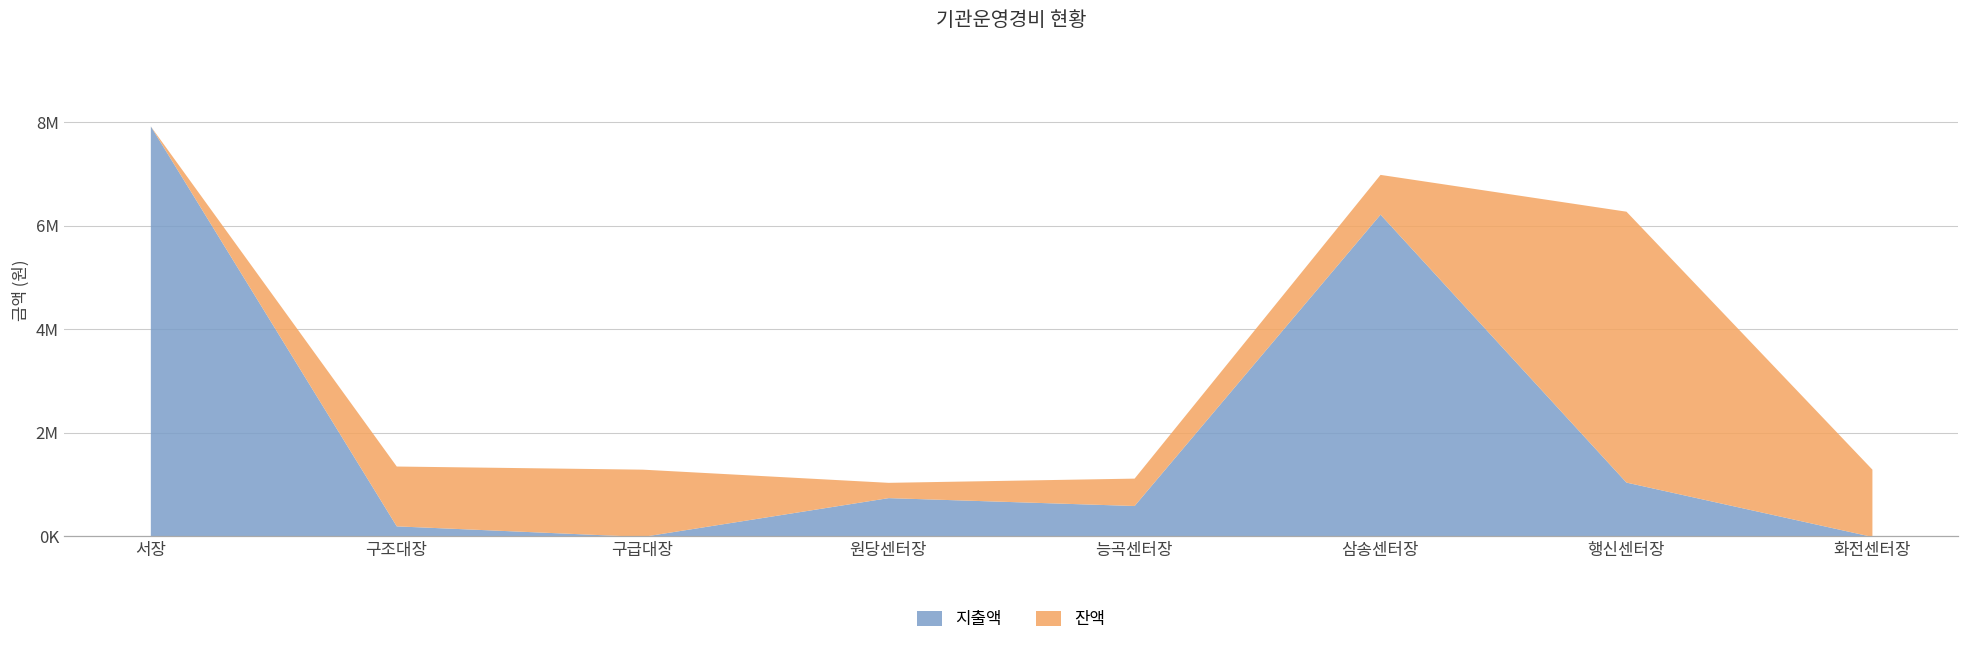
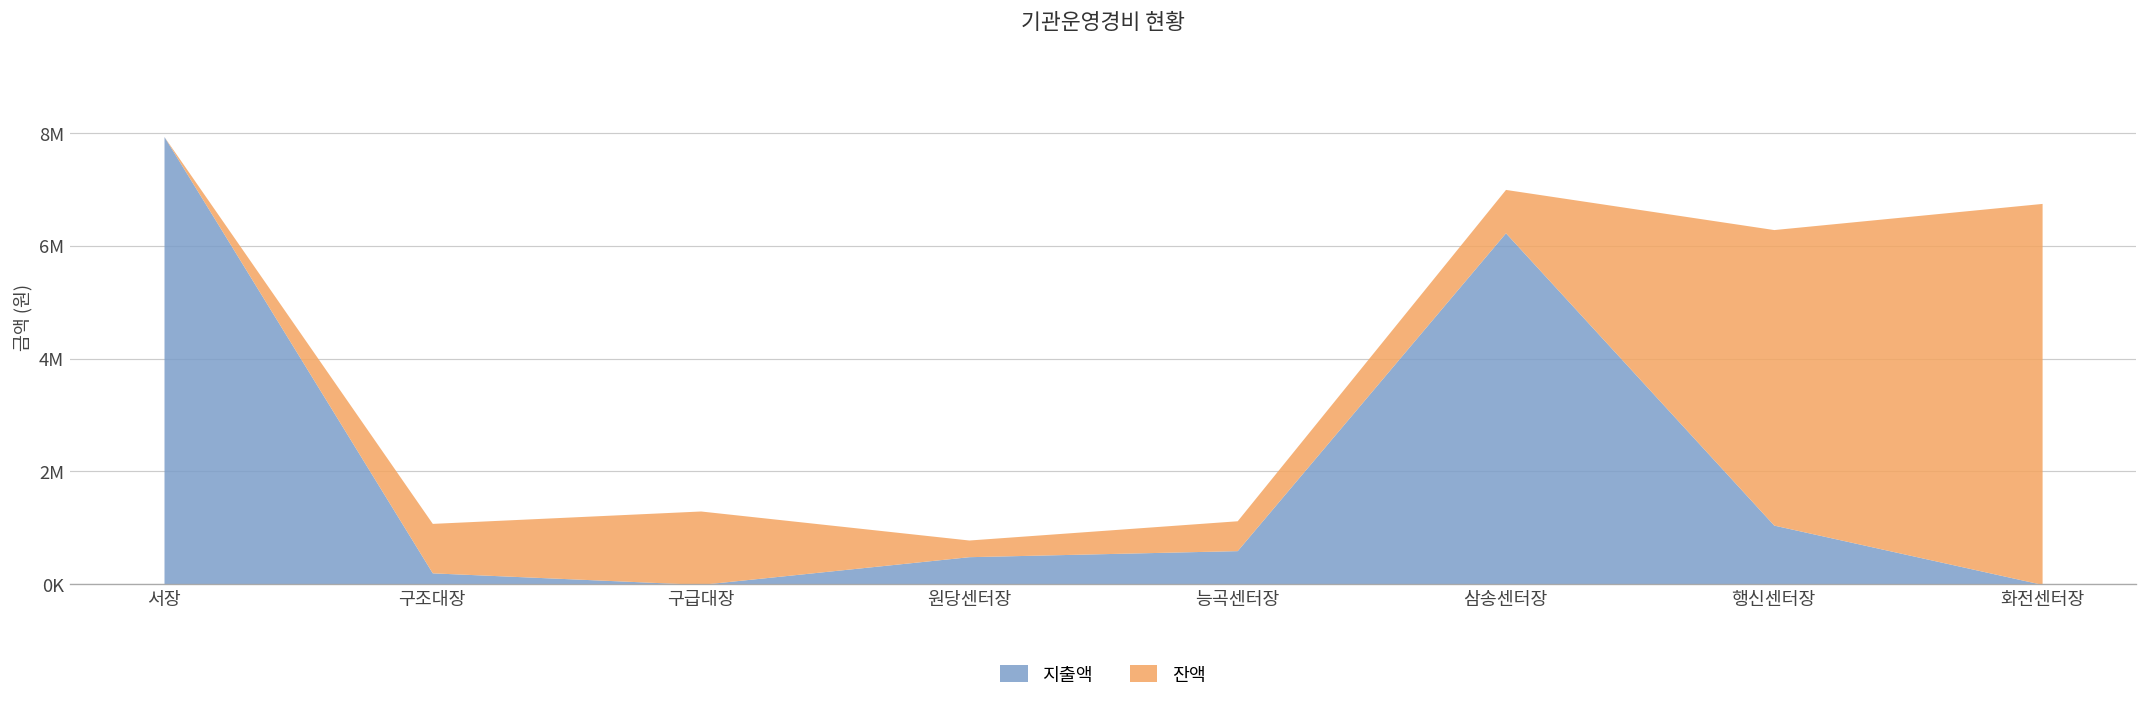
잔액, 구조대장: 1200000 -> 900000
지출액, 원당센터장: 800000 -> 500000
잔액, 화전센터장: 1300000 -> 6700000
